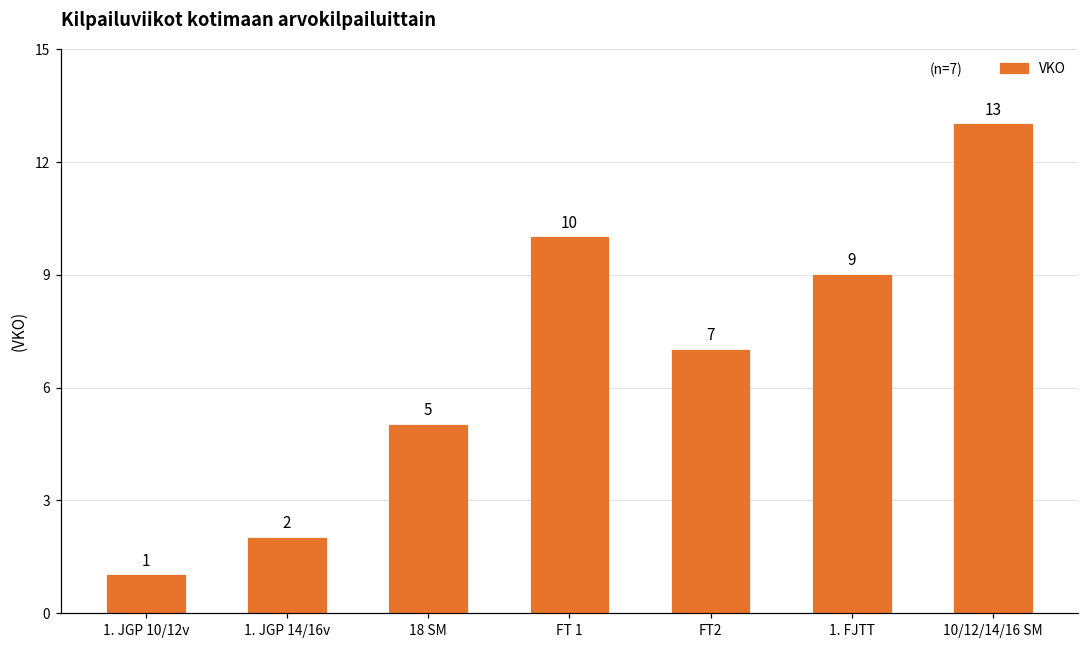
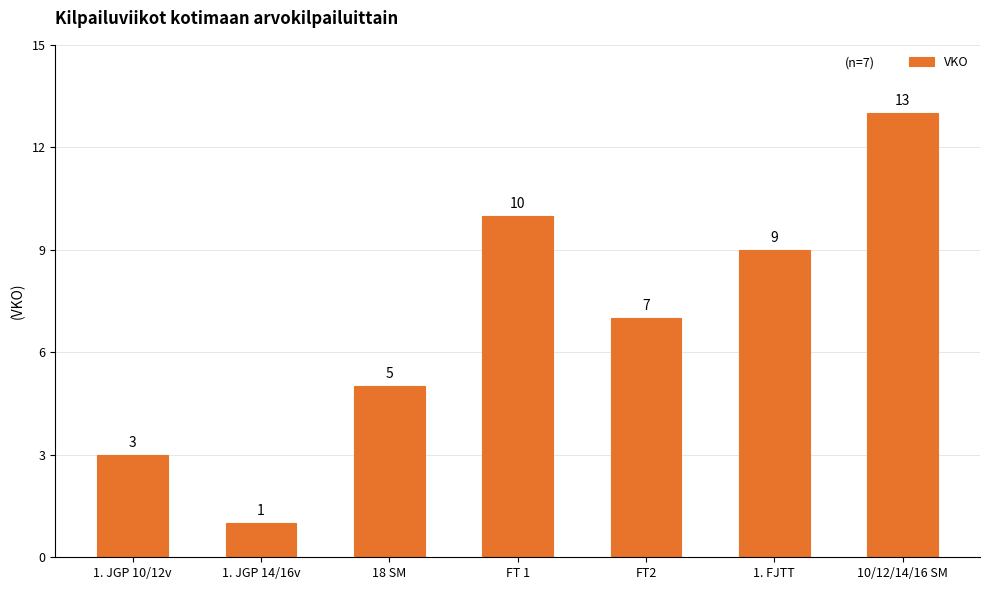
1. JGP 10/12v: 1 -> 3
1. JGP 14/16v: 2 -> 1
